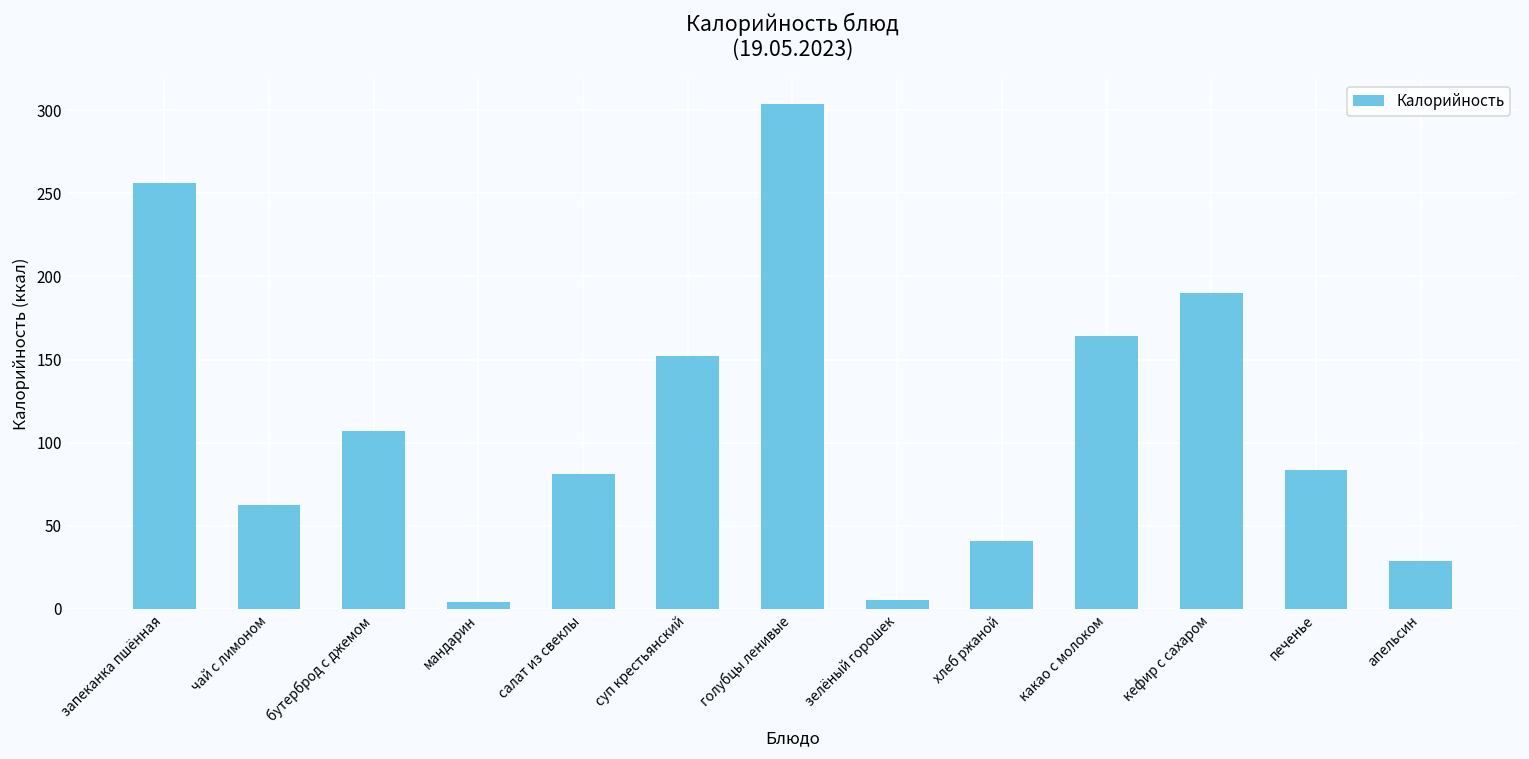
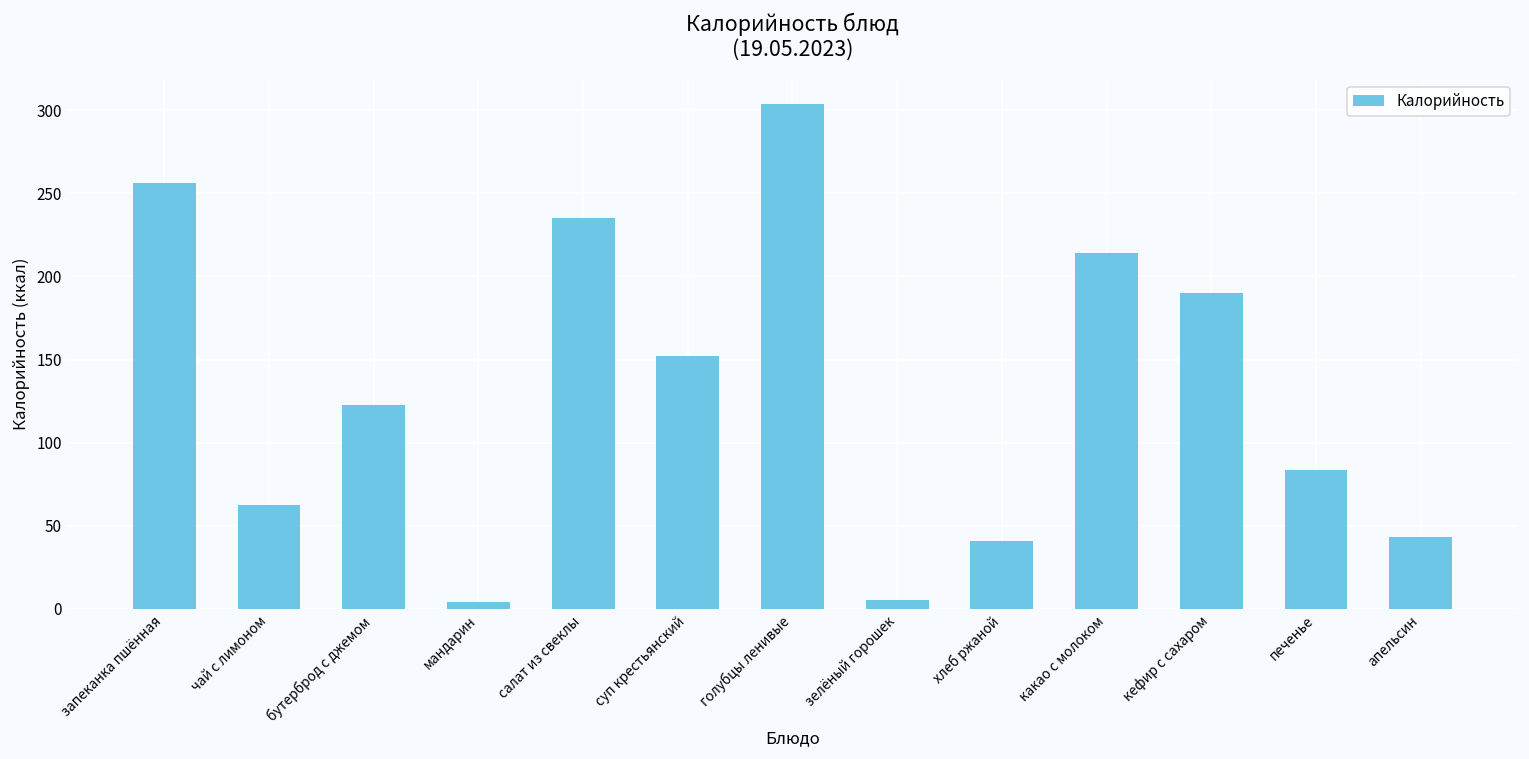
бутерброд с джемом: 107 -> 123
салат из свеклы: 81 -> 235
какао с молоком: 164 -> 214
апельсин: 29 -> 43
